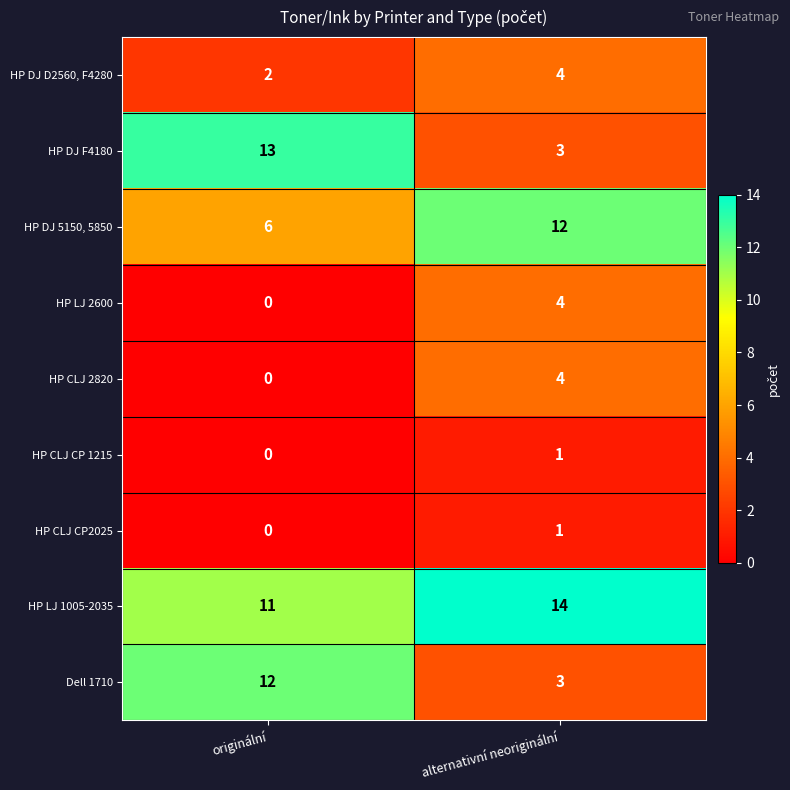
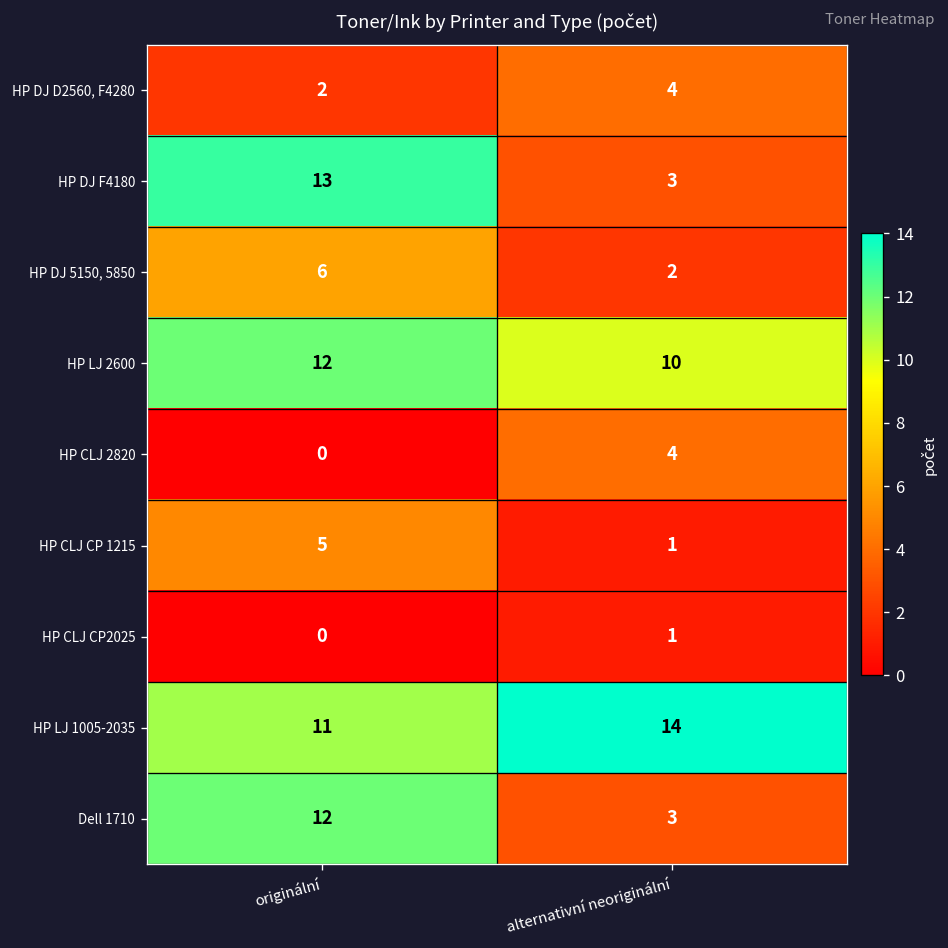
HP DJ 5150, 5850, alternativní neoriginální: 12 -> 2
HP LJ 2600, originální: 0 -> 12
HP LJ 2600, alternativní neoriginální: 4 -> 10
HP CLJ CP 1215, originální: 0 -> 5
